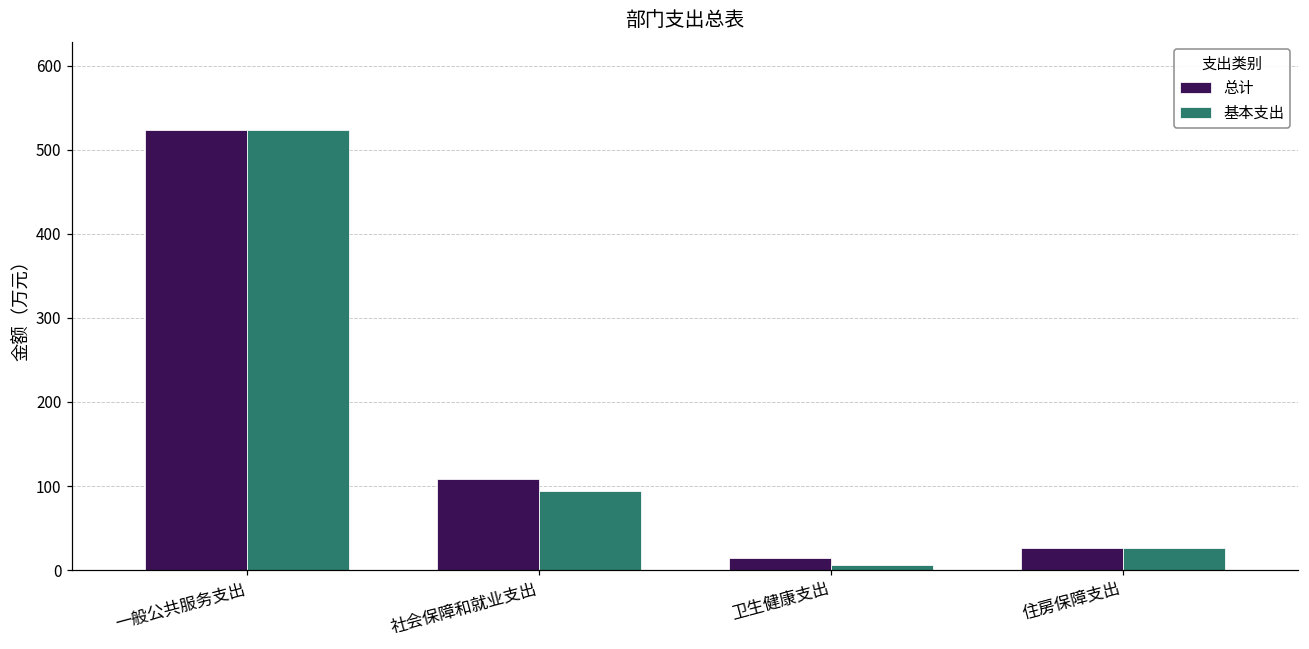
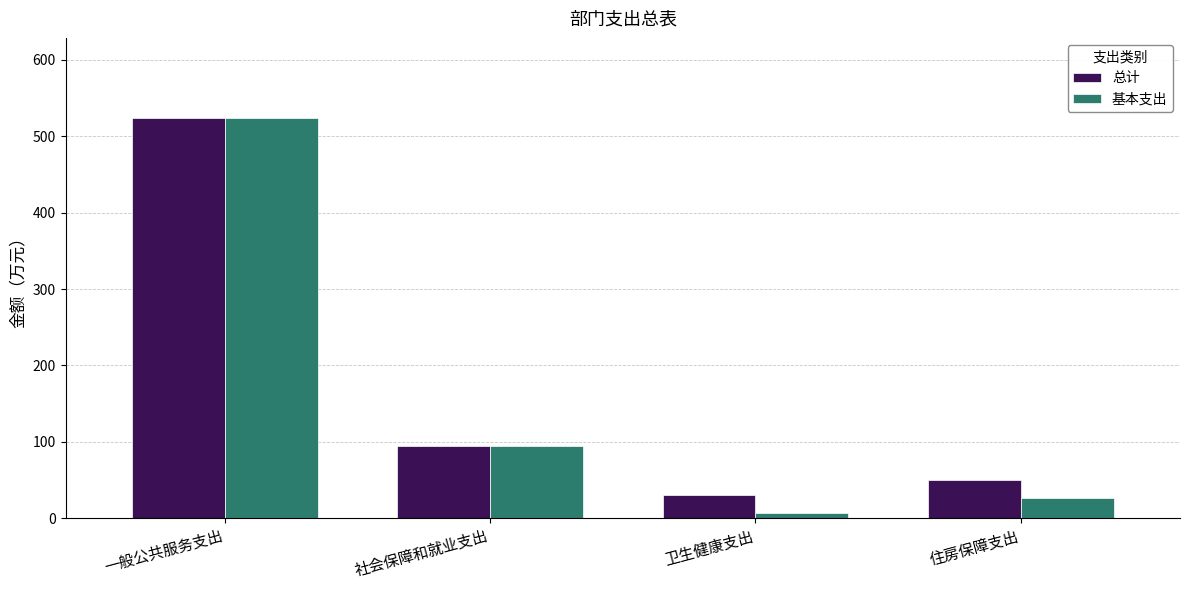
总计, 社会保障和就业支出: 110 -> 90
总计, 卫生健康支出: 10 -> 30
总计, 住房保障支出: 30 -> 50
